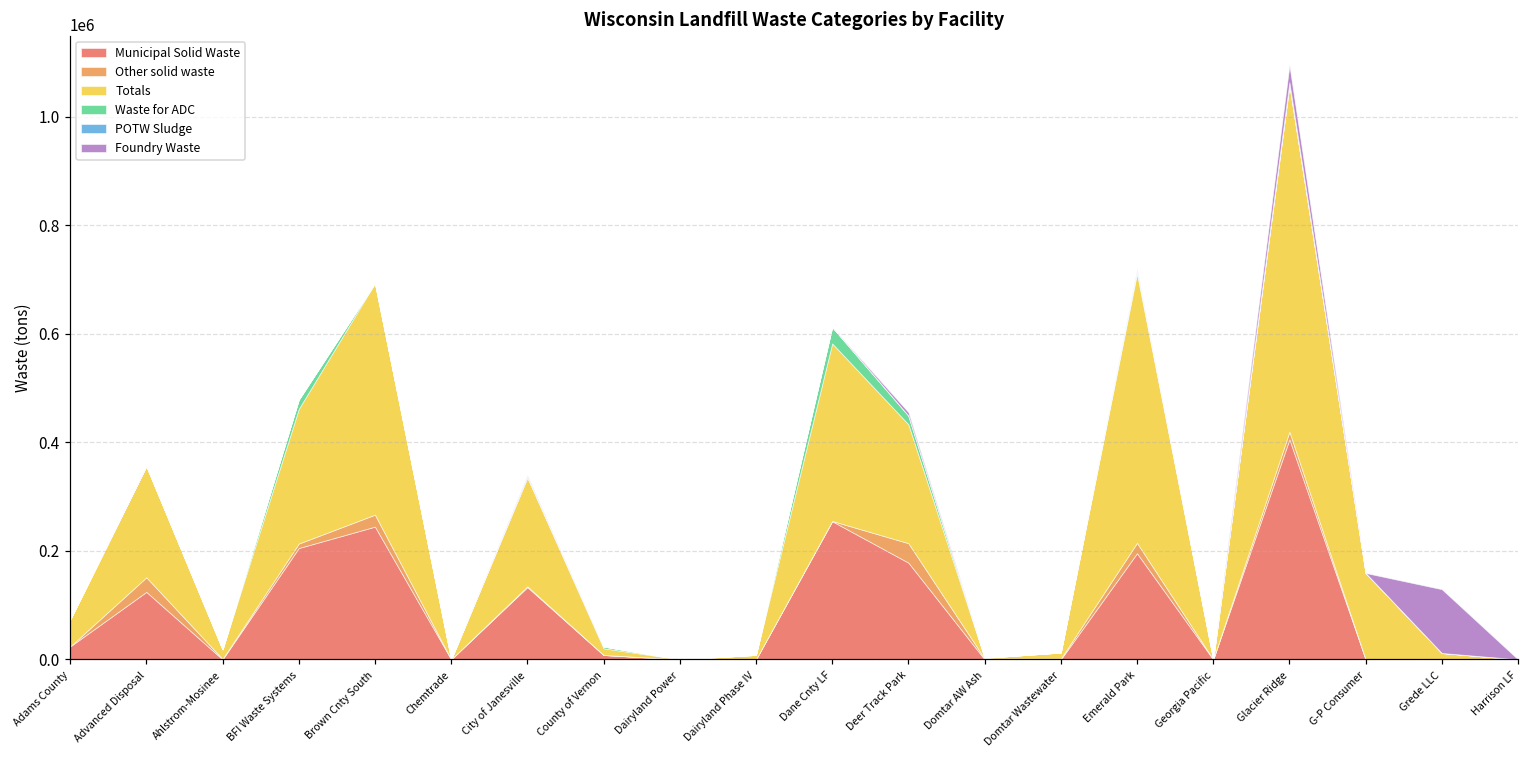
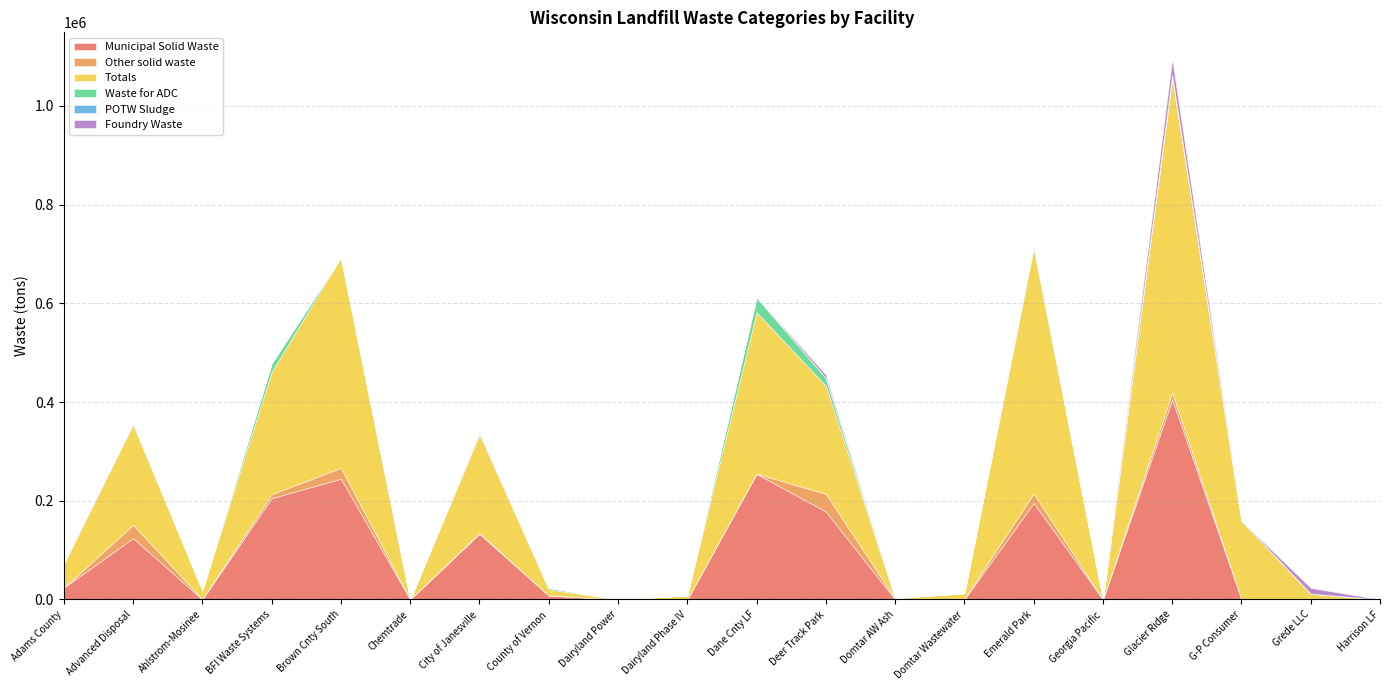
Foundry Waste, Grede LLC: 120000 -> 10000
